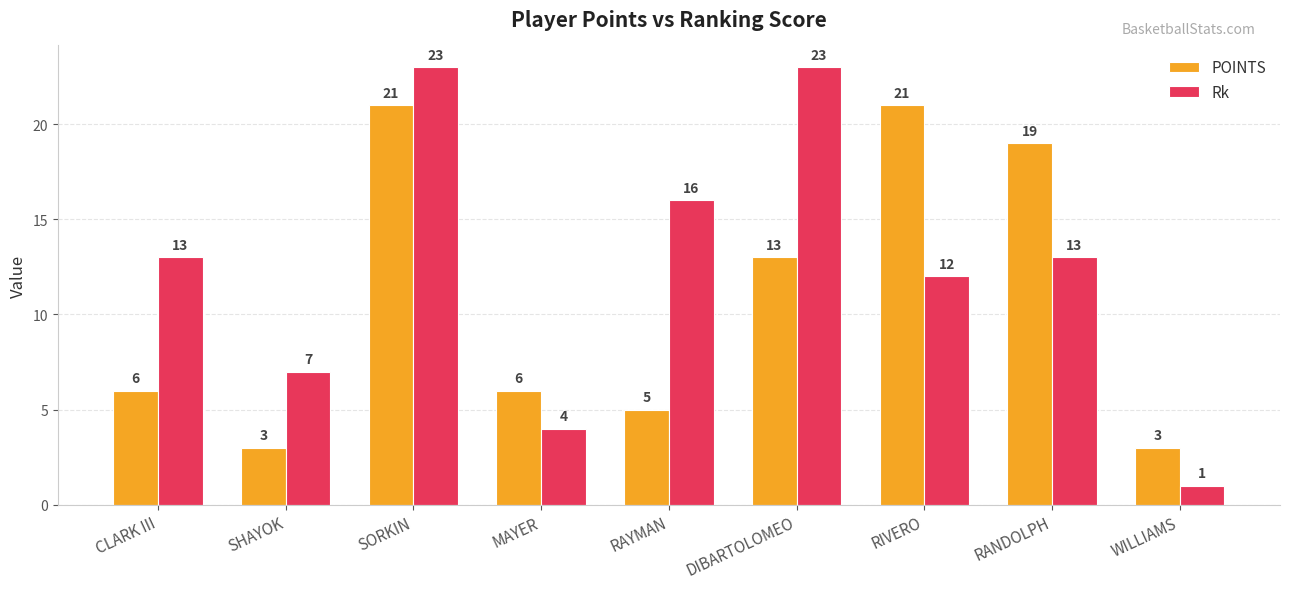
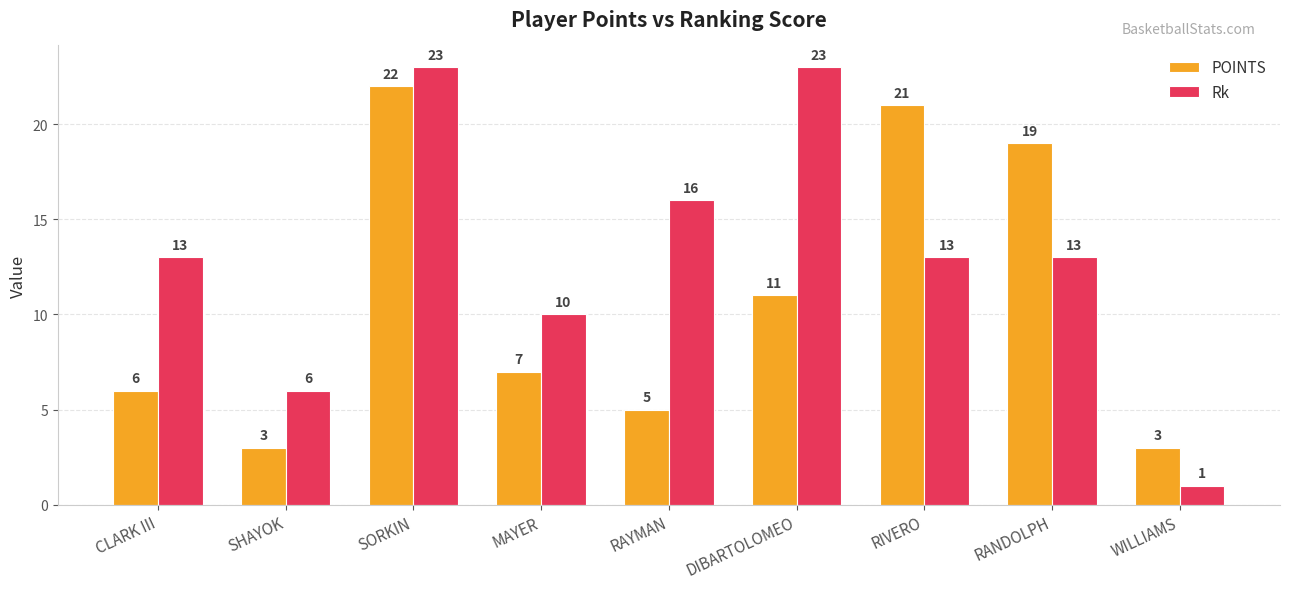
Rk, SHAYOK: 7 -> 6
POINTS, SORKIN: 21 -> 22
POINTS, MAYER: 6 -> 7
Rk, MAYER: 4 -> 10
POINTS, DIBARTOLOMEO: 13 -> 11
Rk, RIVERO: 12 -> 13
